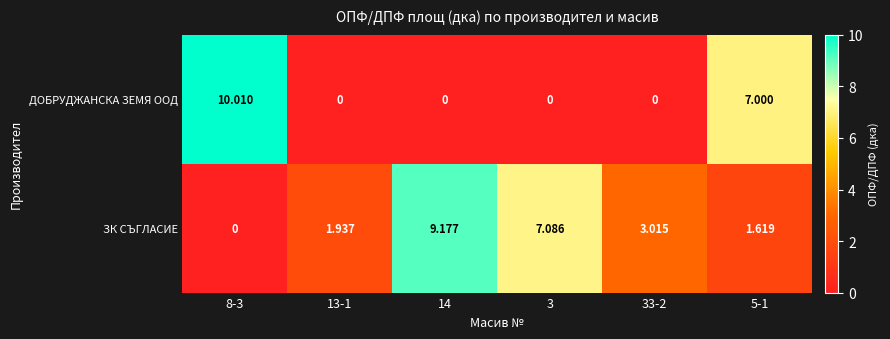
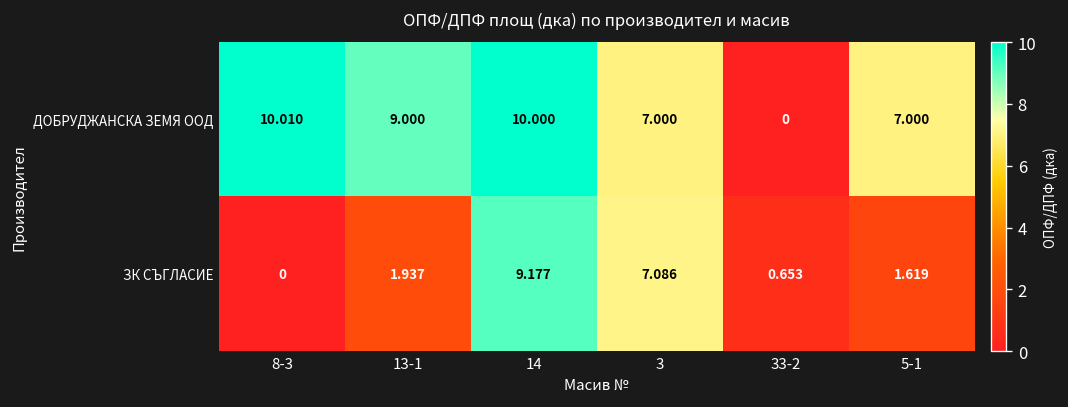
ДОБРУДЖАНСКА ЗЕМЯ ООД, 13-1: 0 -> 9.000
ДОБРУДЖАНСКА ЗЕМЯ ООД, 14: 0 -> 10.000
ДОБРУДЖАНСКА ЗЕМЯ ООД, 3: 0 -> 7.000
ЗК СЪГЛАСИЕ, 33-2: 3.015 -> 0.653
